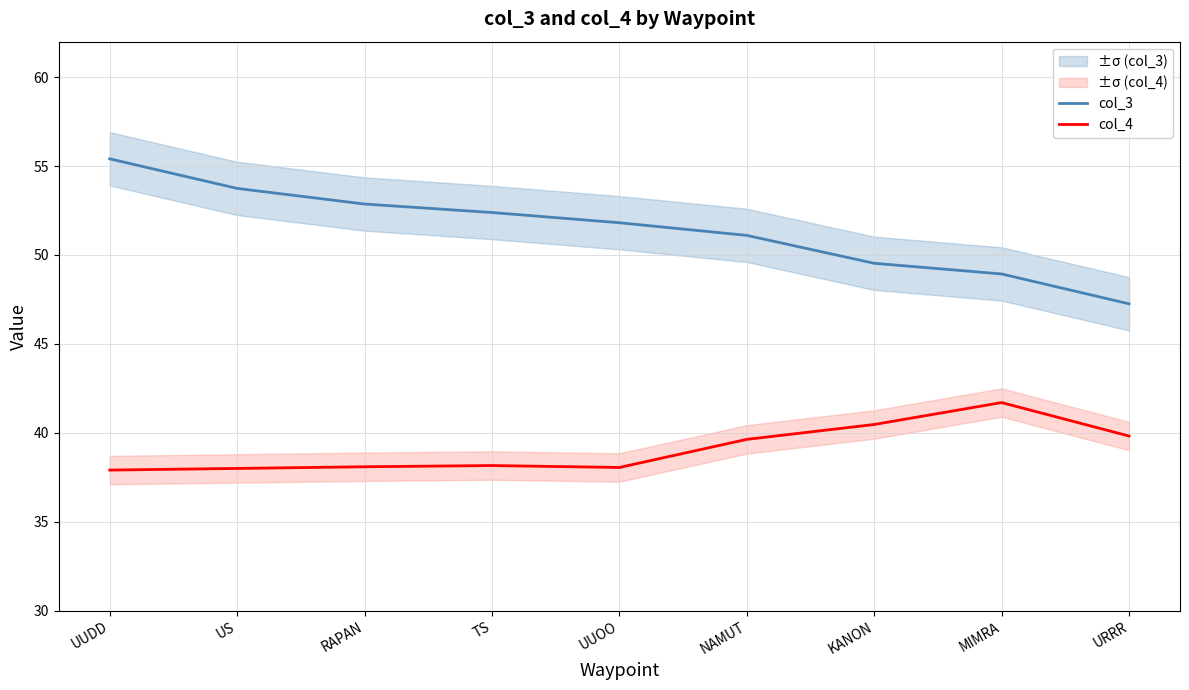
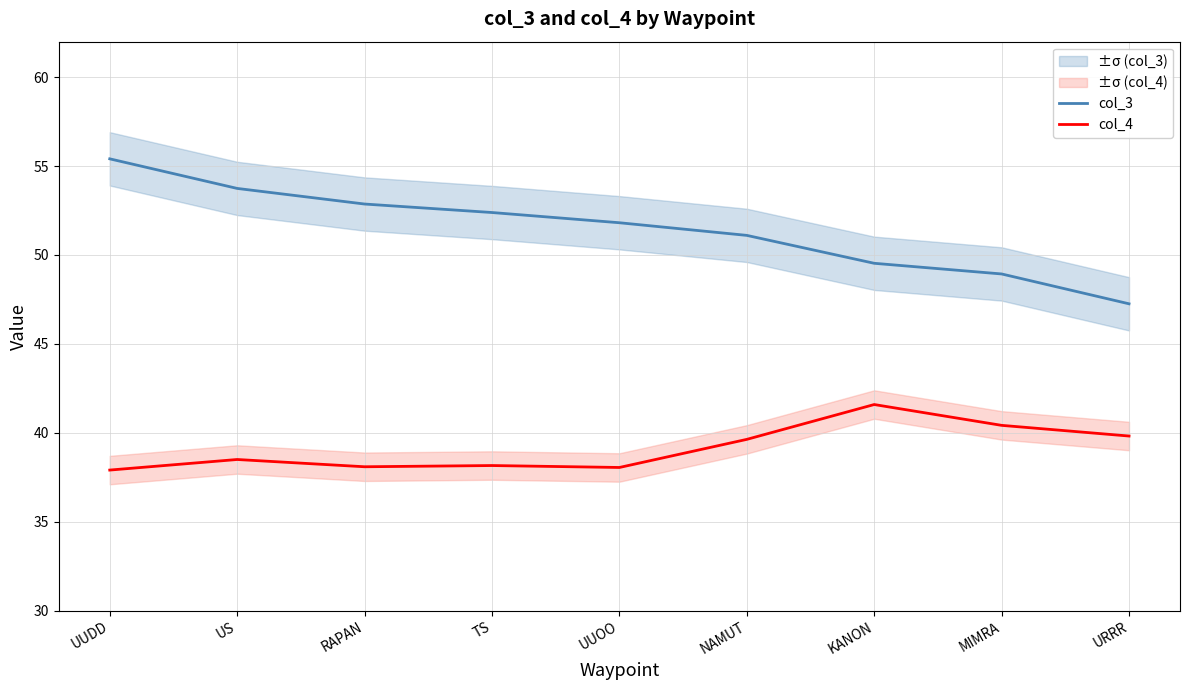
col_4, US: 38.0 -> 38.5
col_4, KANON: 40.5 -> 41.6
col_4, MIMRA: 41.7 -> 40.4
